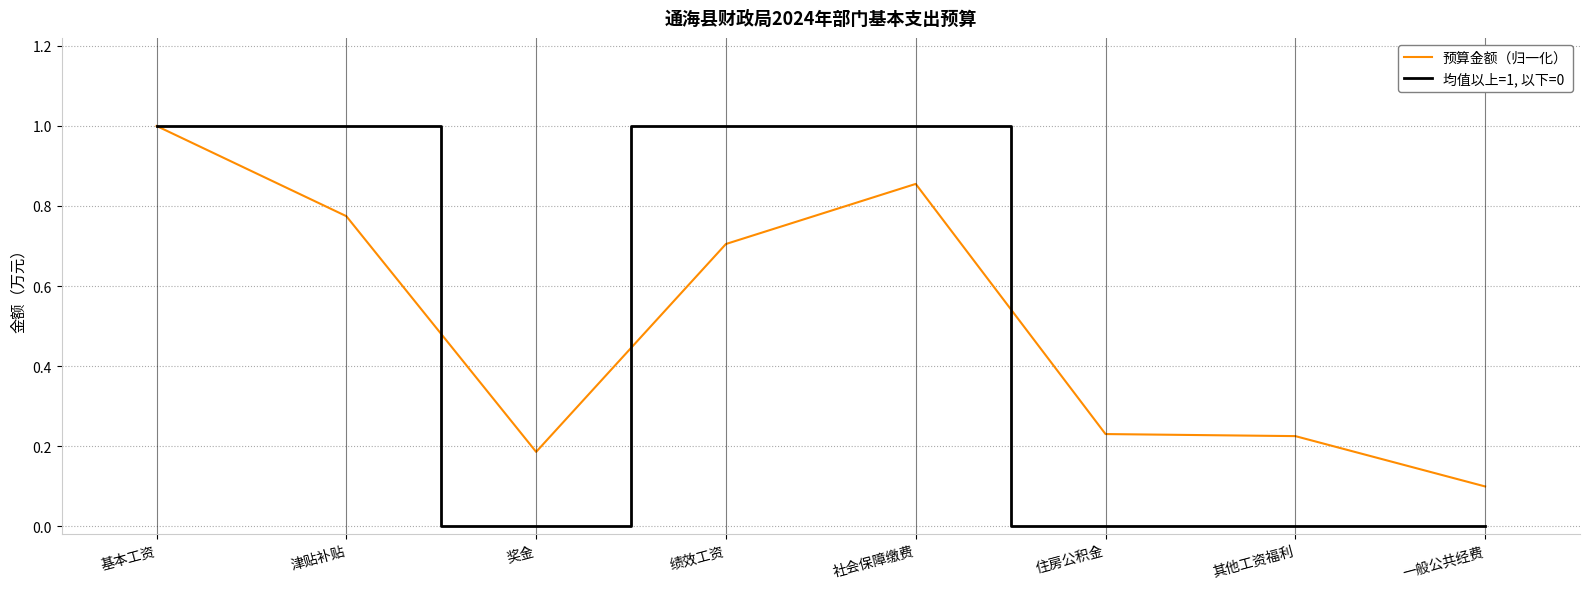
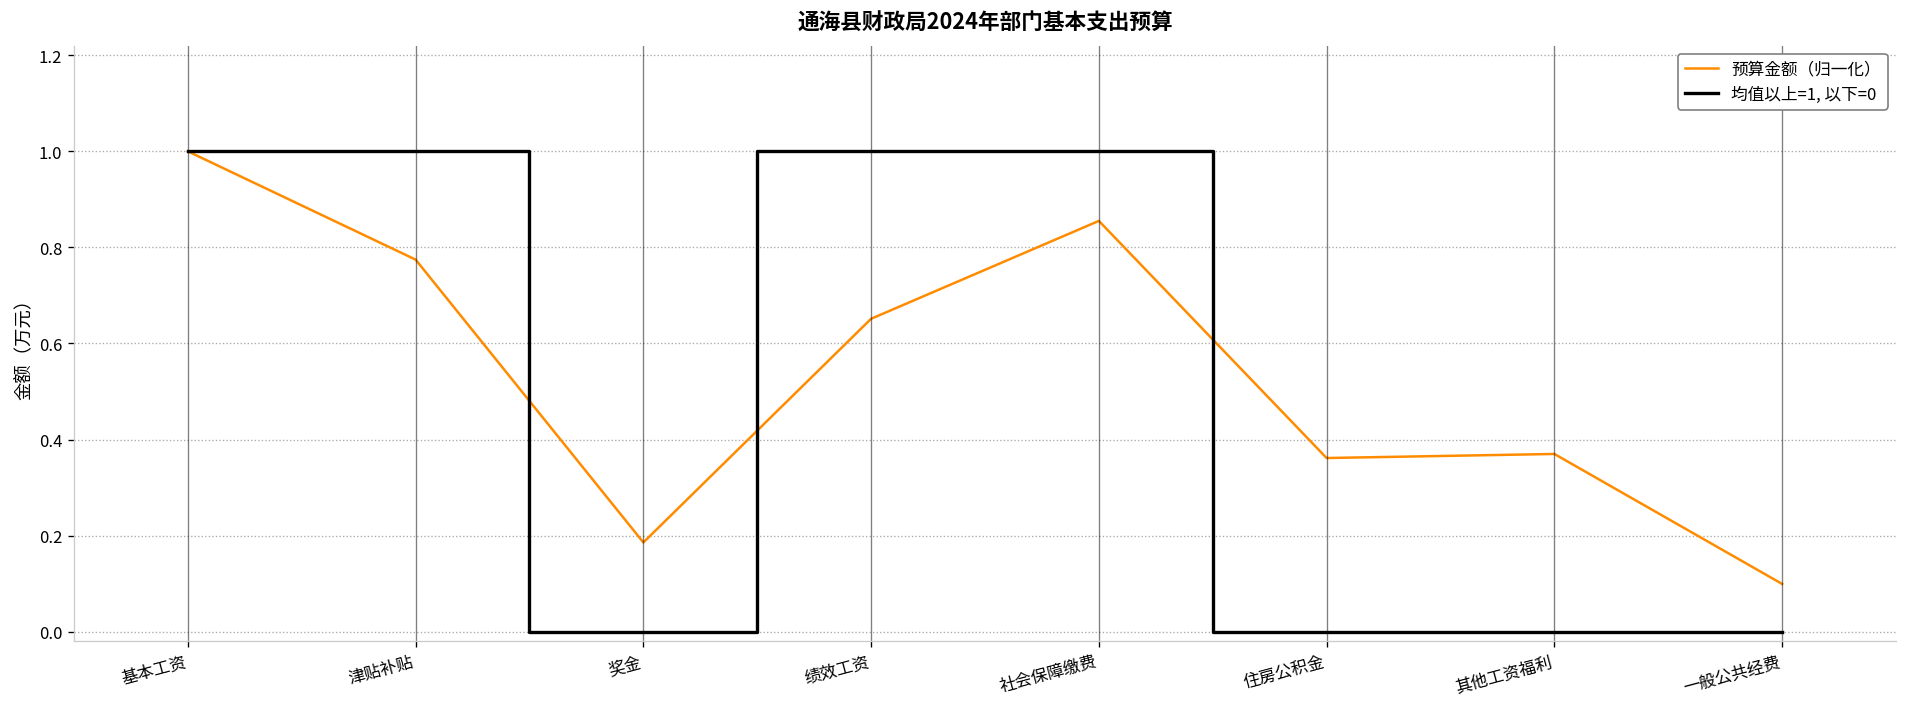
预算金额（归一化）, 绩效工资: 0.71 -> 0.65
预算金额（归一化）, 住房公积金: 0.23 -> 0.36
预算金额（归一化）, 其他工资福利: 0.23 -> 0.37
